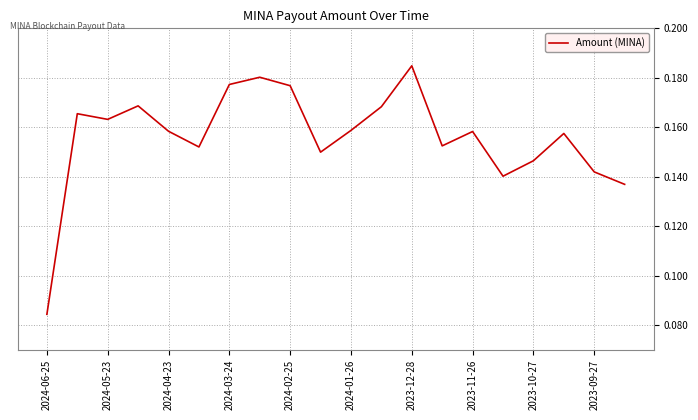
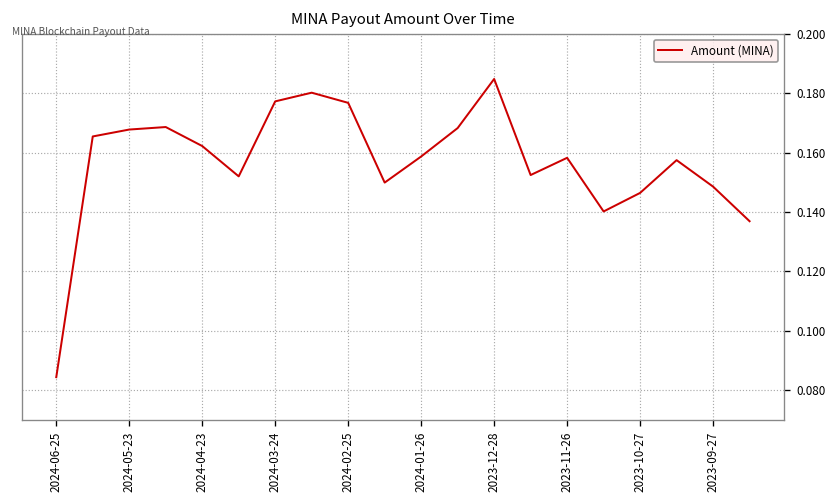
2024-05-23: 0.163 -> 0.168
2024-04-23: 0.158 -> 0.162
2023-09-27: 0.142 -> 0.149
